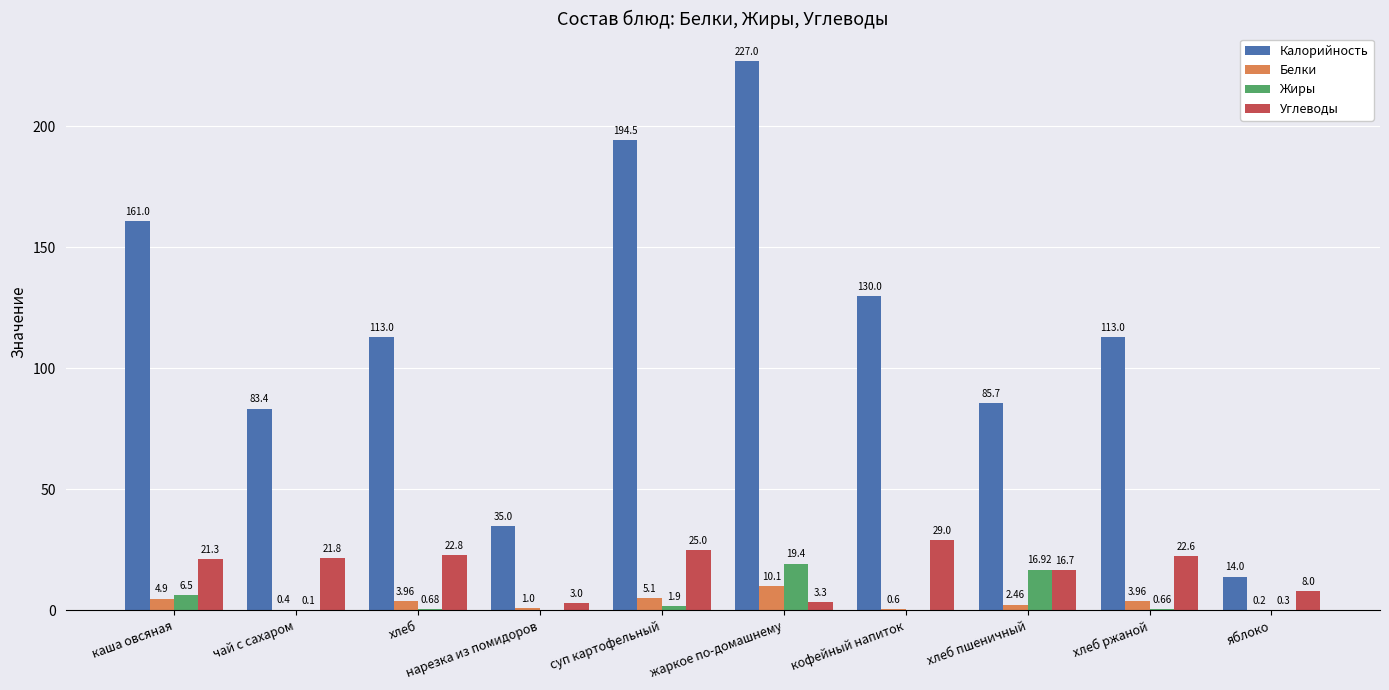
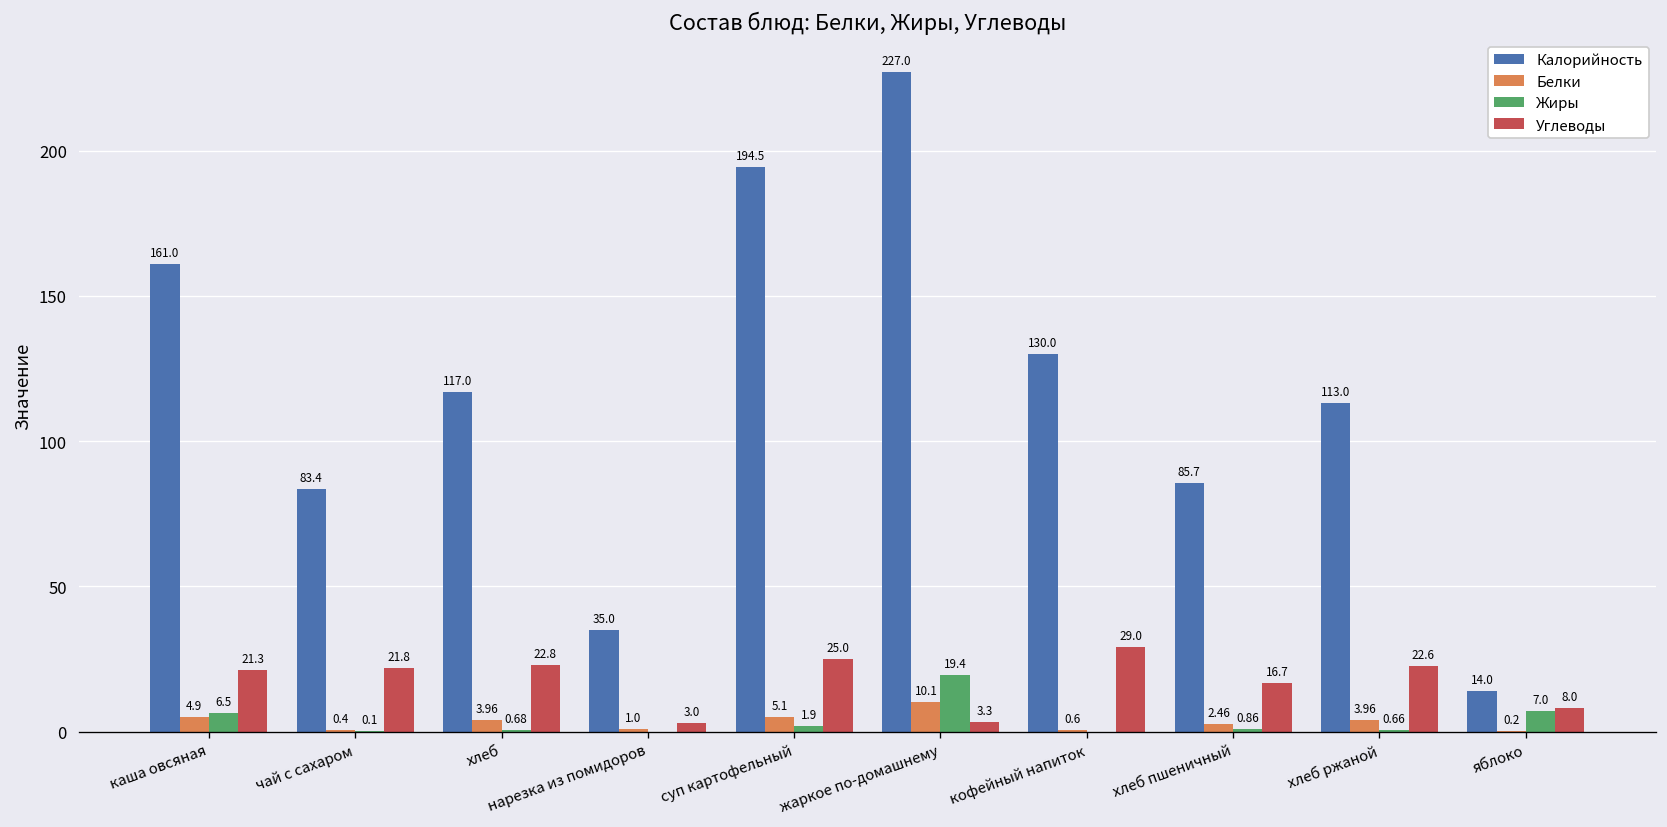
Калорийность, хлеб: 113.0 -> 117.0
Жиры, хлеб пшеничный: 16.92 -> 0.86
Жиры, яблоко: 0.3 -> 7.0
